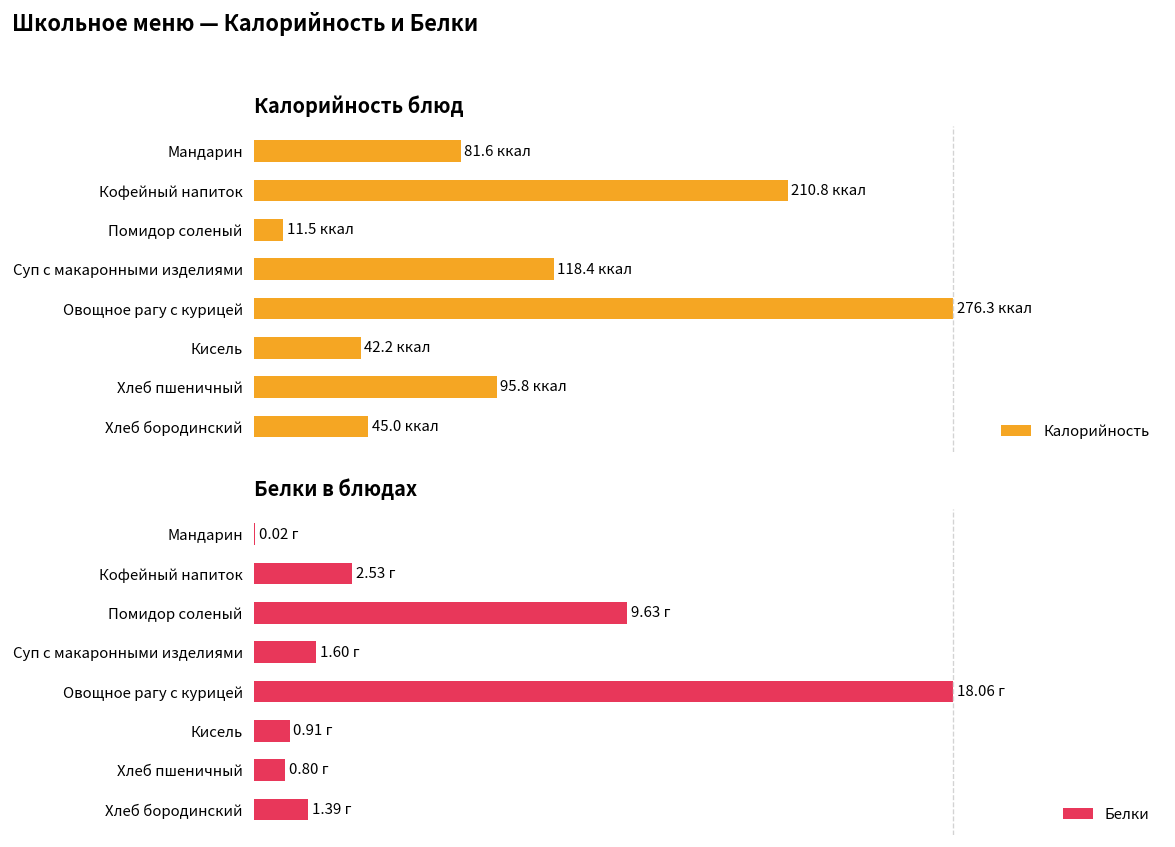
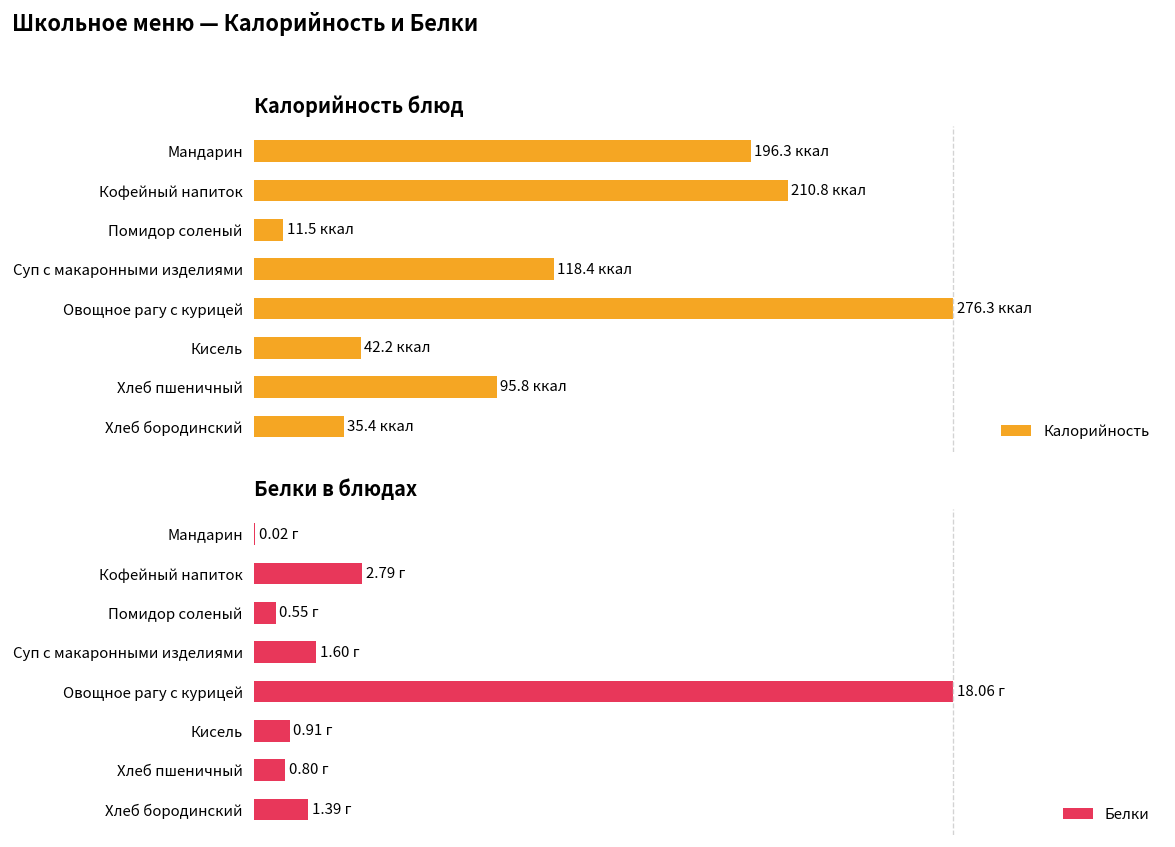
Калорийность блюд, Мандарин: 81.6 -> 196.3
Калорийность блюд, Хлеб бородинский: 45.0 -> 35.4
Белки в блюдах, Кофейный напиток: 2.53 -> 2.79
Белки в блюдах, Помидор соленый: 9.63 -> 0.55
